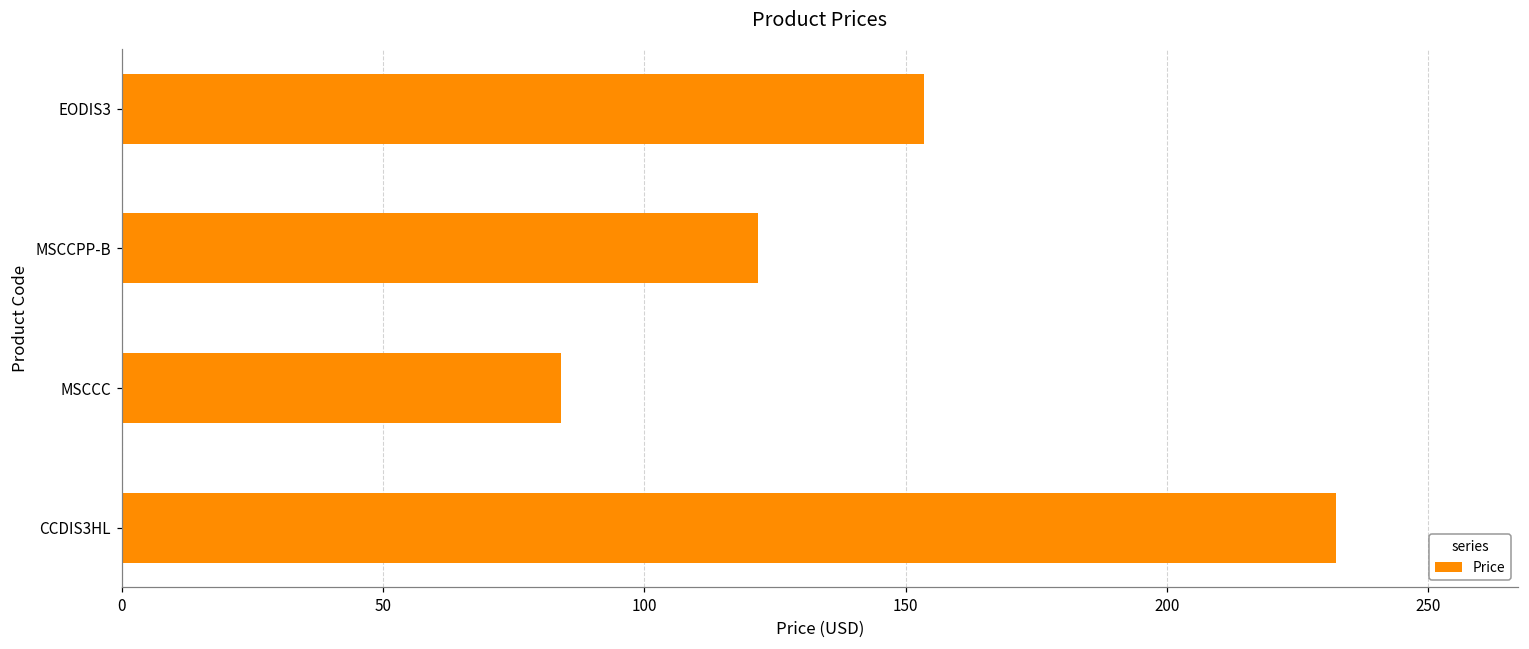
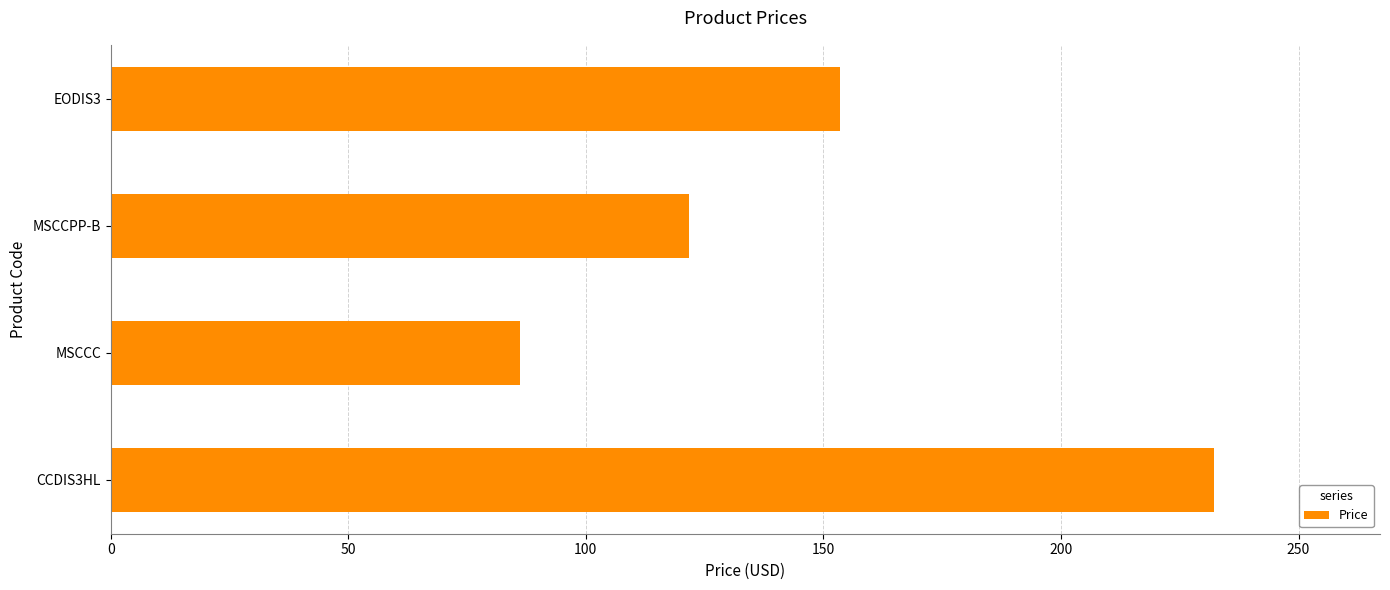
MSCCC: 84 -> 86
